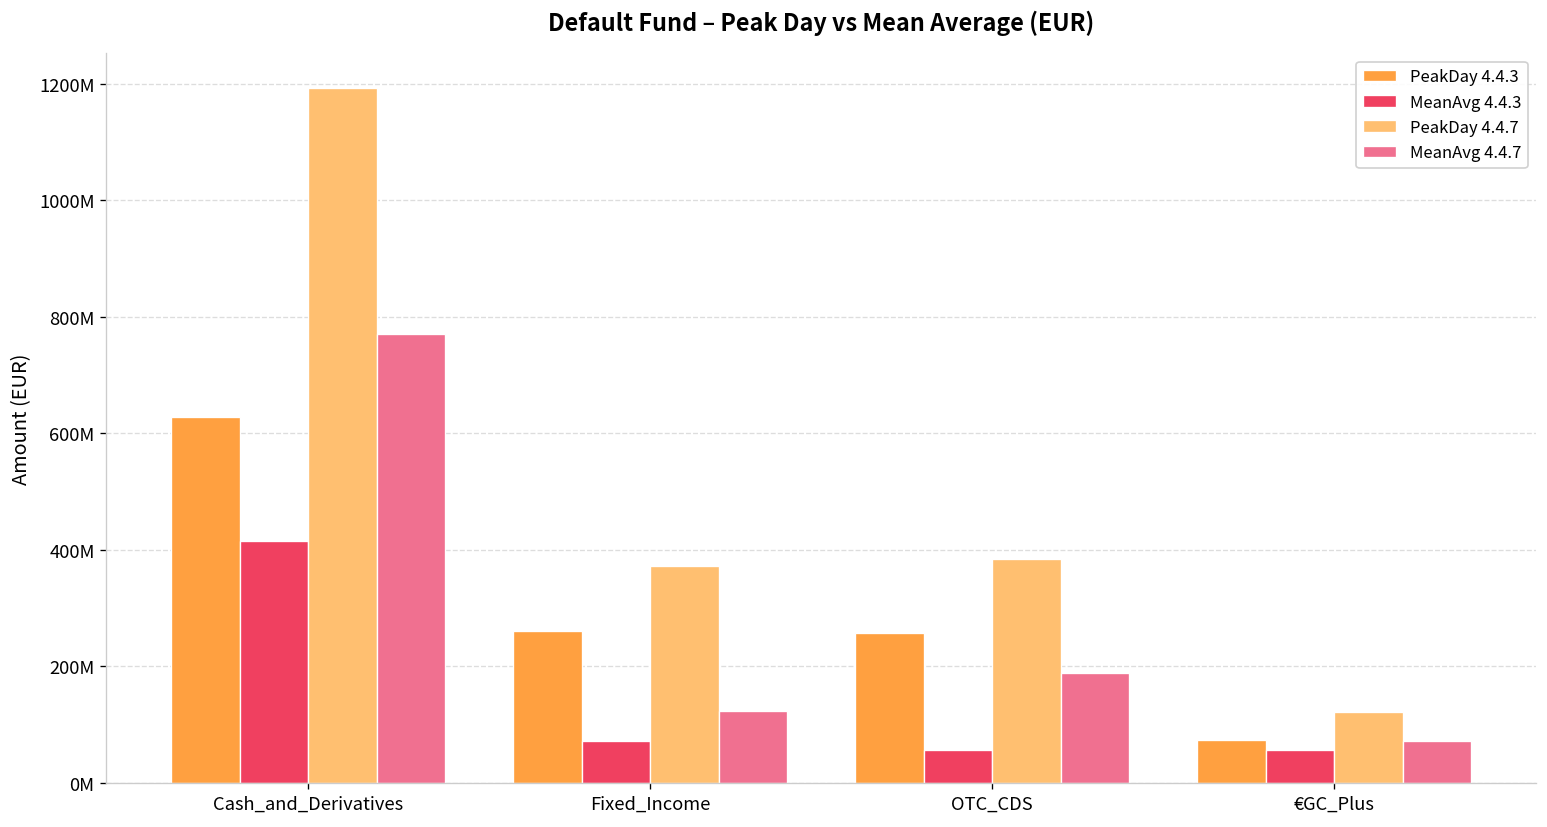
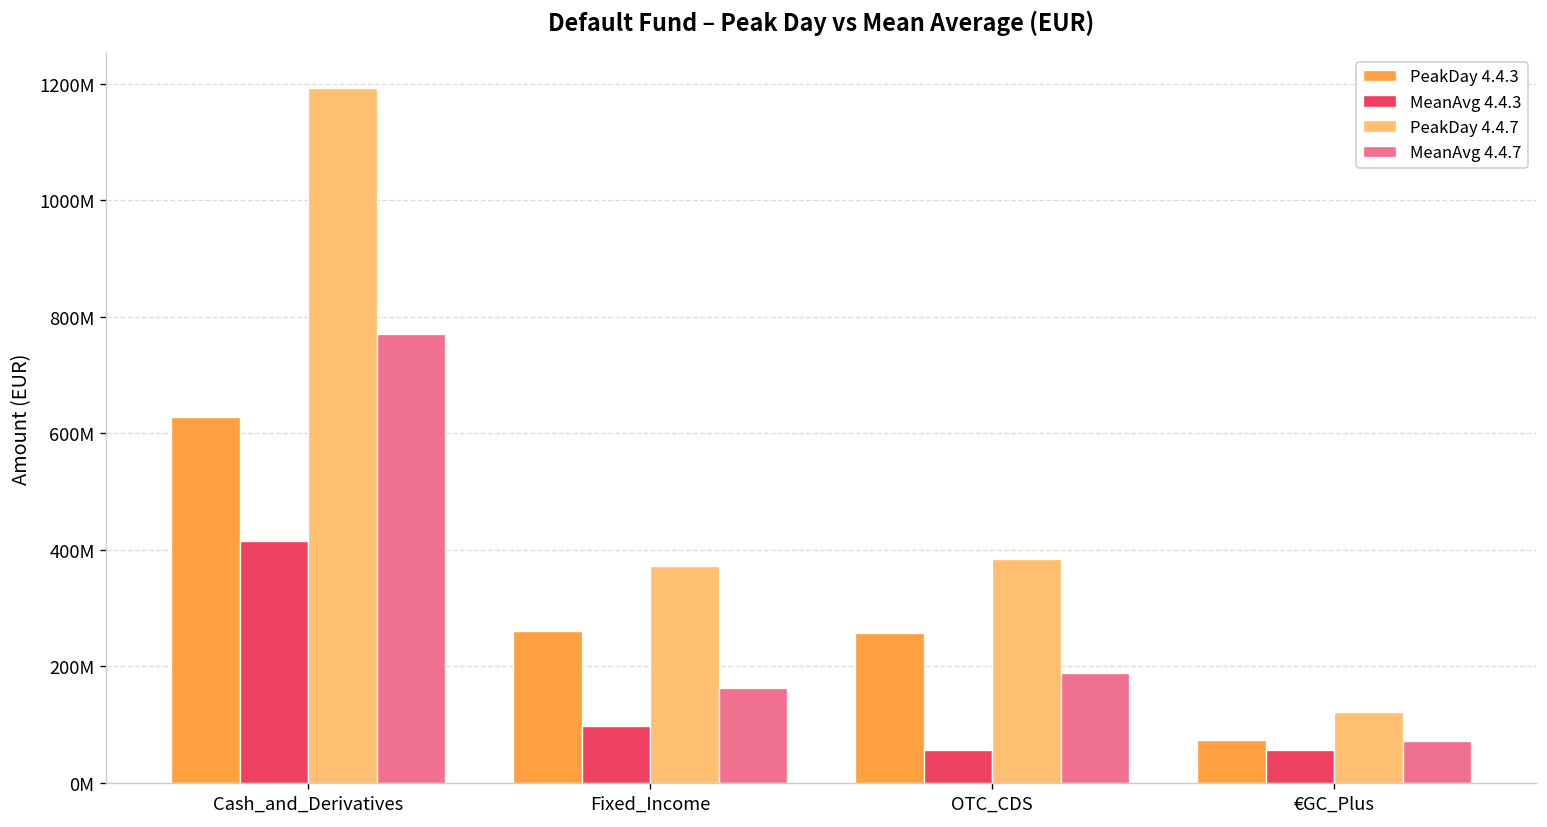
MeanAvg 4.4.3, Fixed_Income: 70000000 -> 100000000
MeanAvg 4.4.7, Fixed_Income: 120000000 -> 160000000
